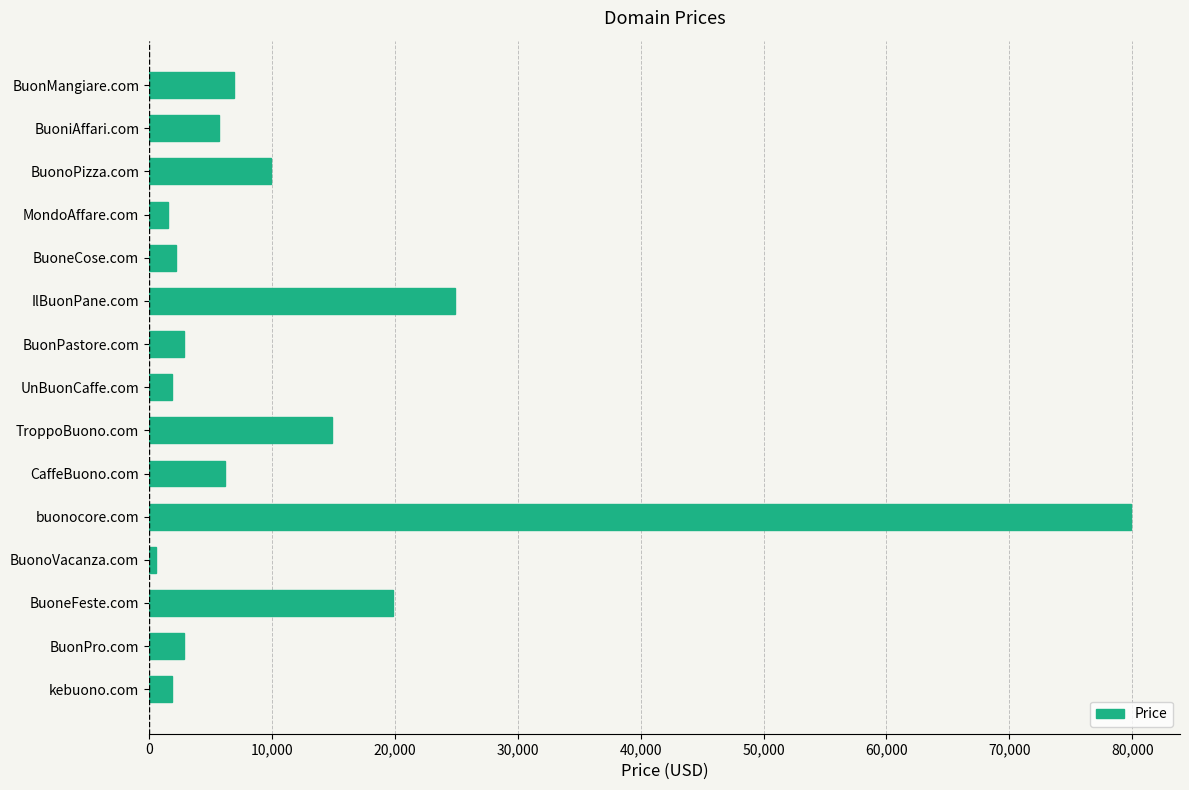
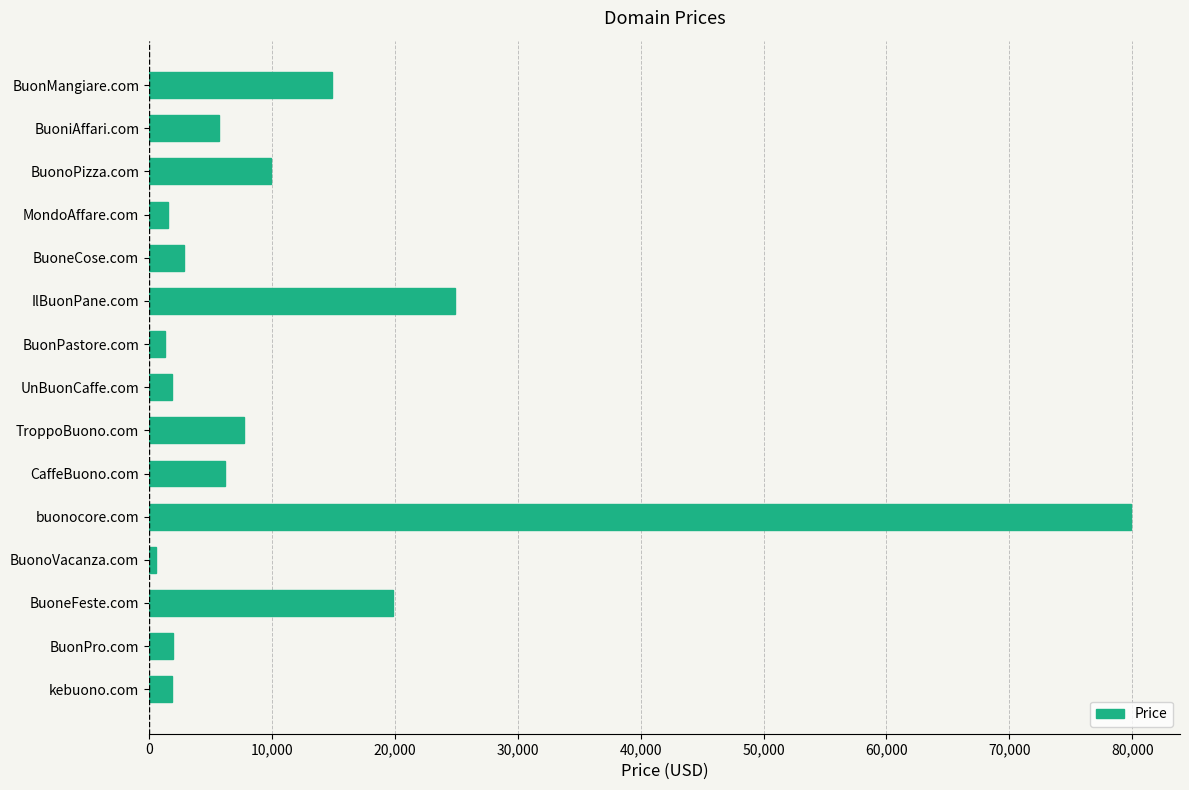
BuonMangiare.com: 6,900 -> 14,900
BuoneCose.com: 2,200 -> 2,900
BuonPastore.com: 2,900 -> 1,300
TroppoBuono.com: 14,900 -> 7,700
BuonPro.com: 2,900 -> 1,900
